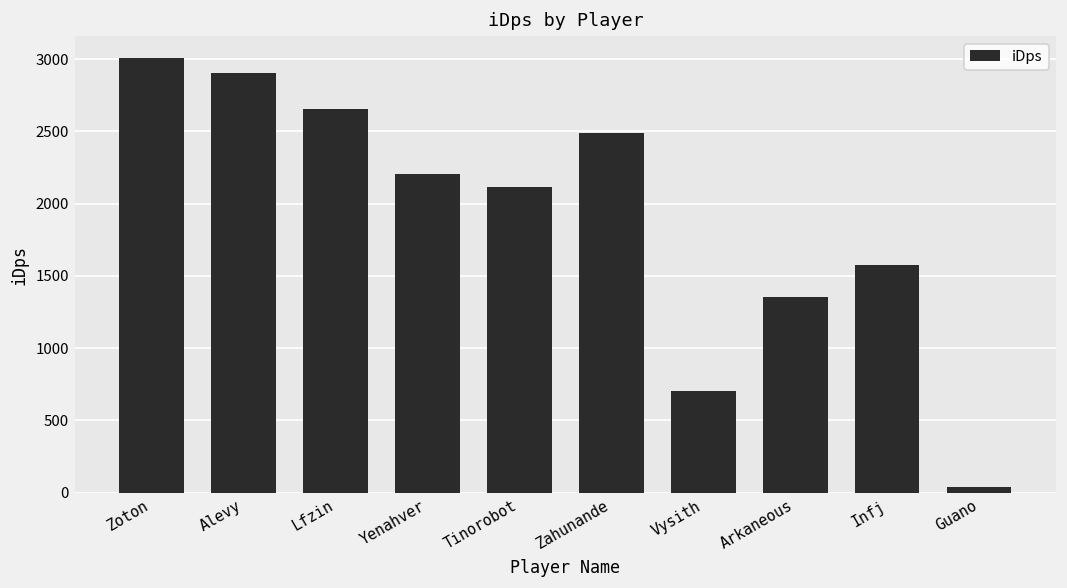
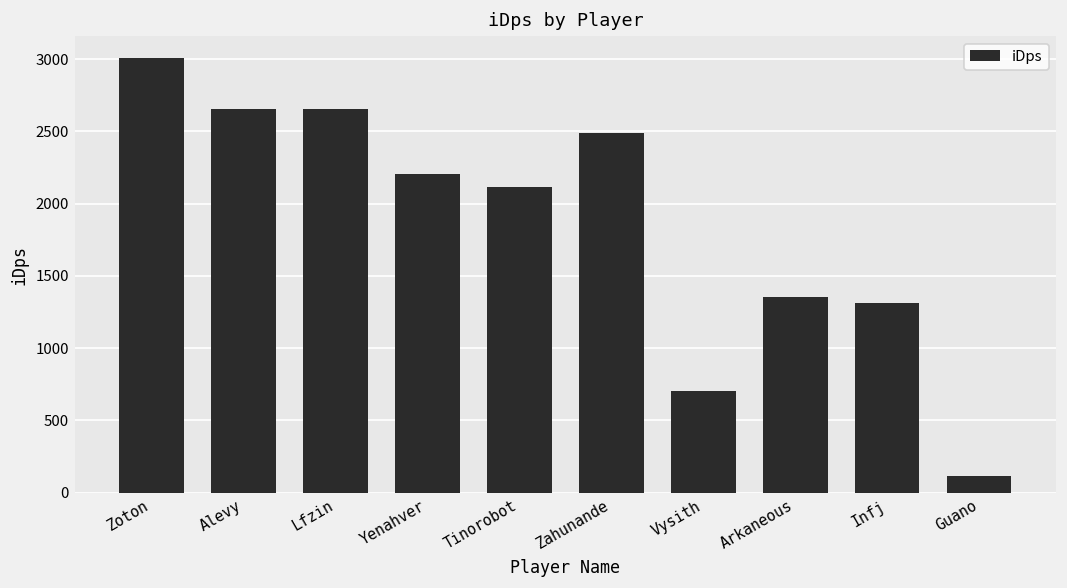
Alevy: 2910 -> 2660
Infj: 1570 -> 1310
Guano: 40 -> 110
